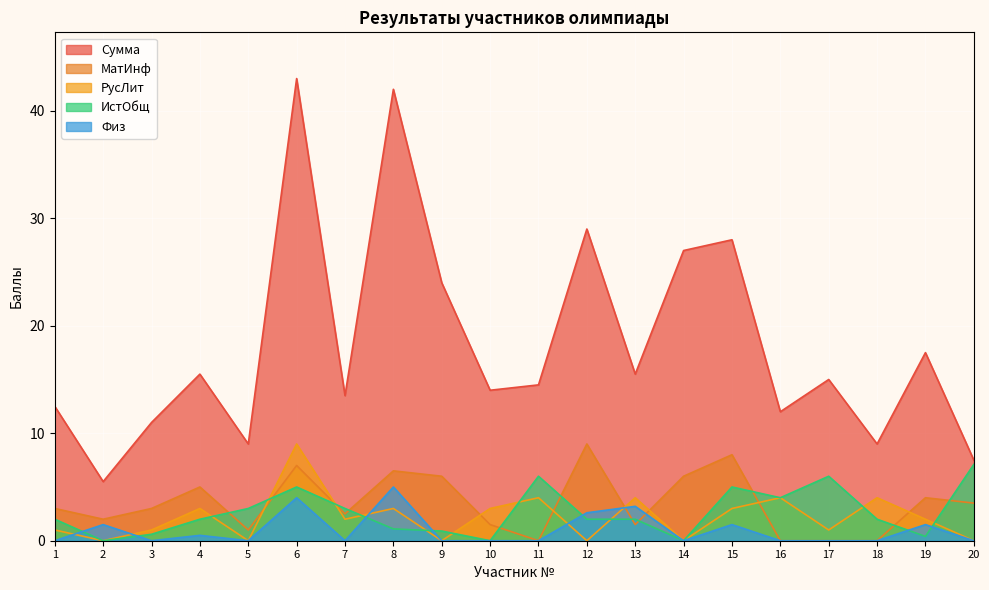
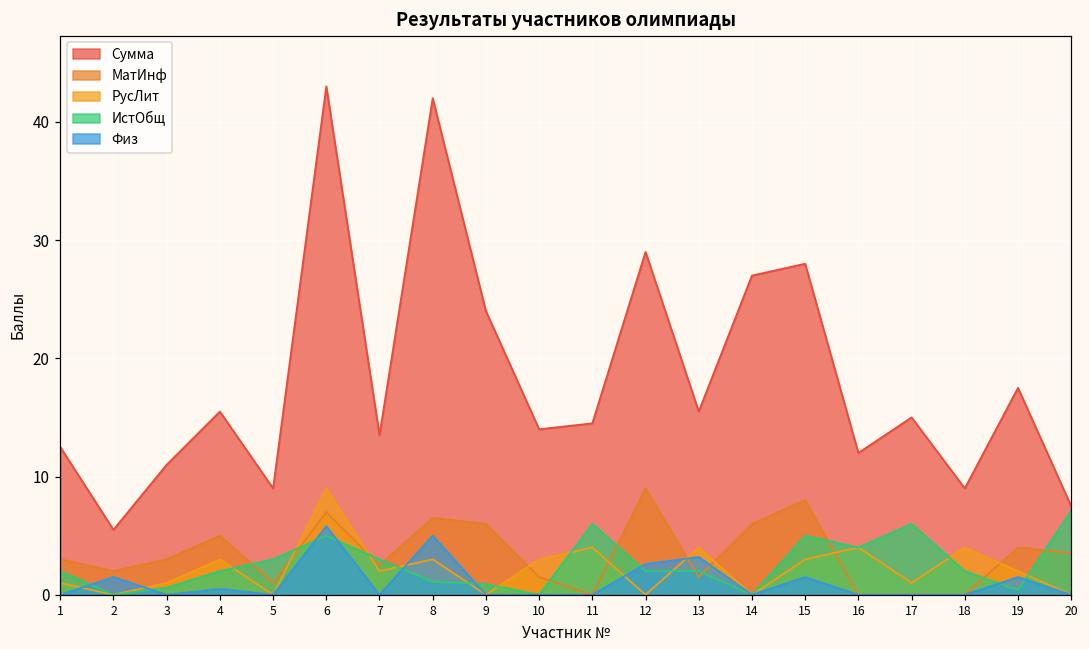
Физ, 6: 4.0 -> 5.8
